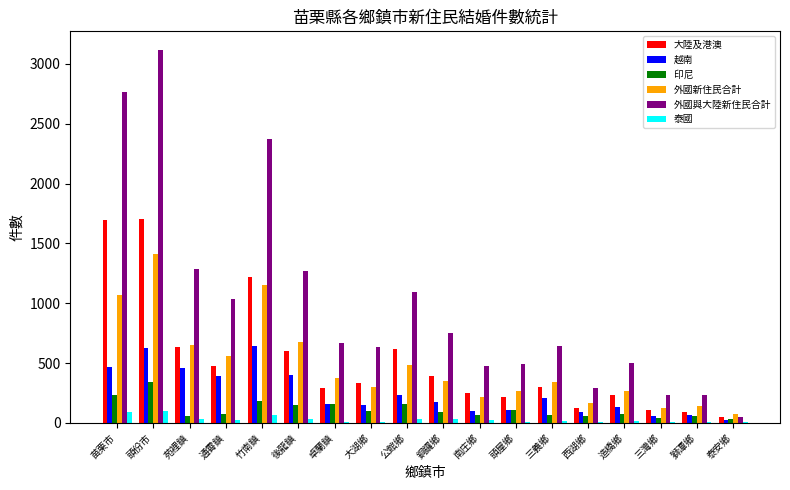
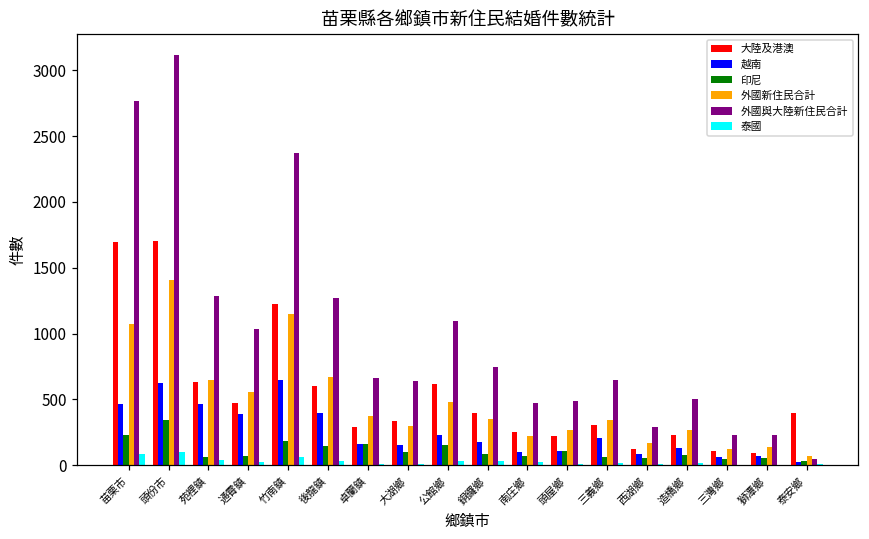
大陸及港澳, 泰安鄉: 50 -> 400
